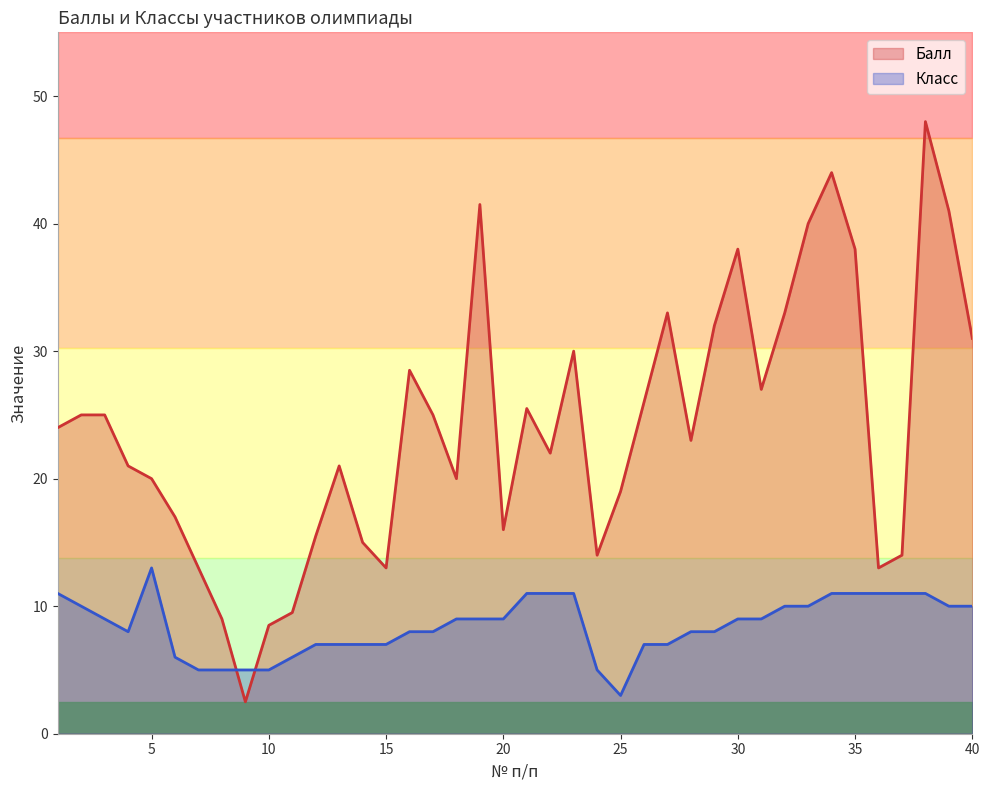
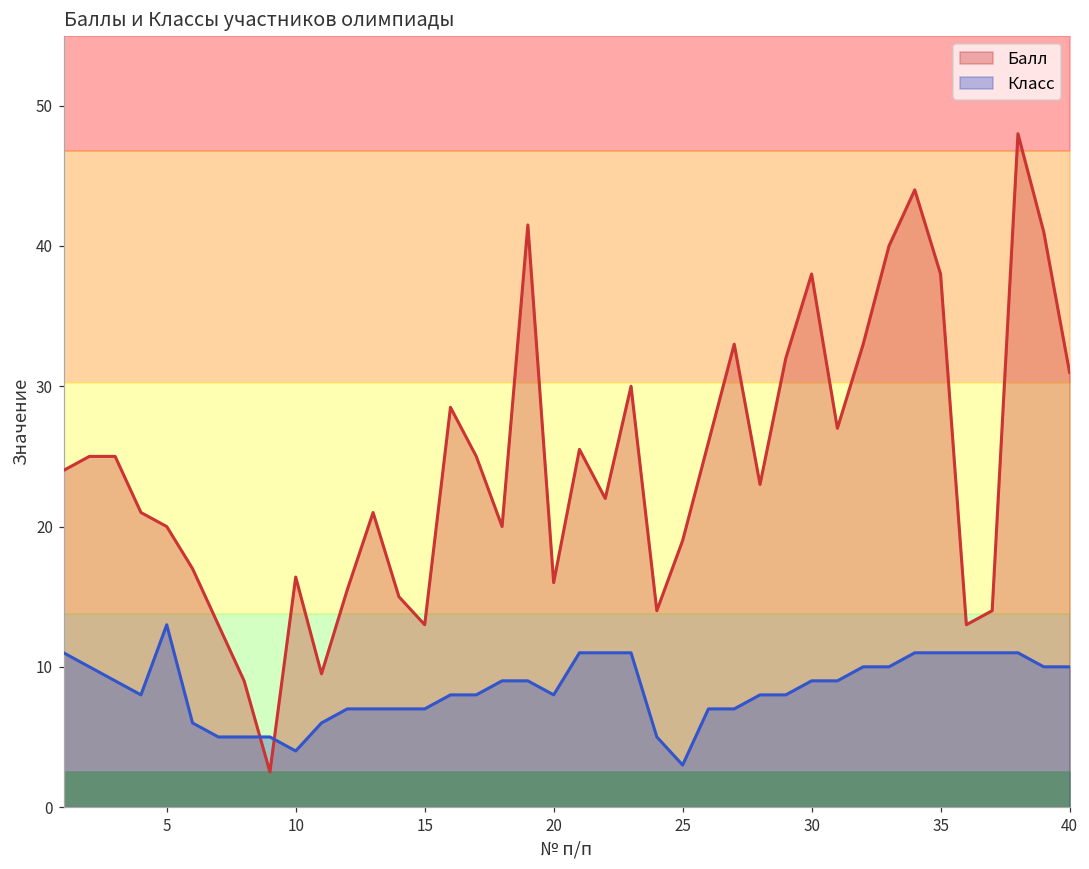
Балл, 10: 8.5 -> 16.4
Класс, 10: 5 -> 4
Класс, 20: 9 -> 8
